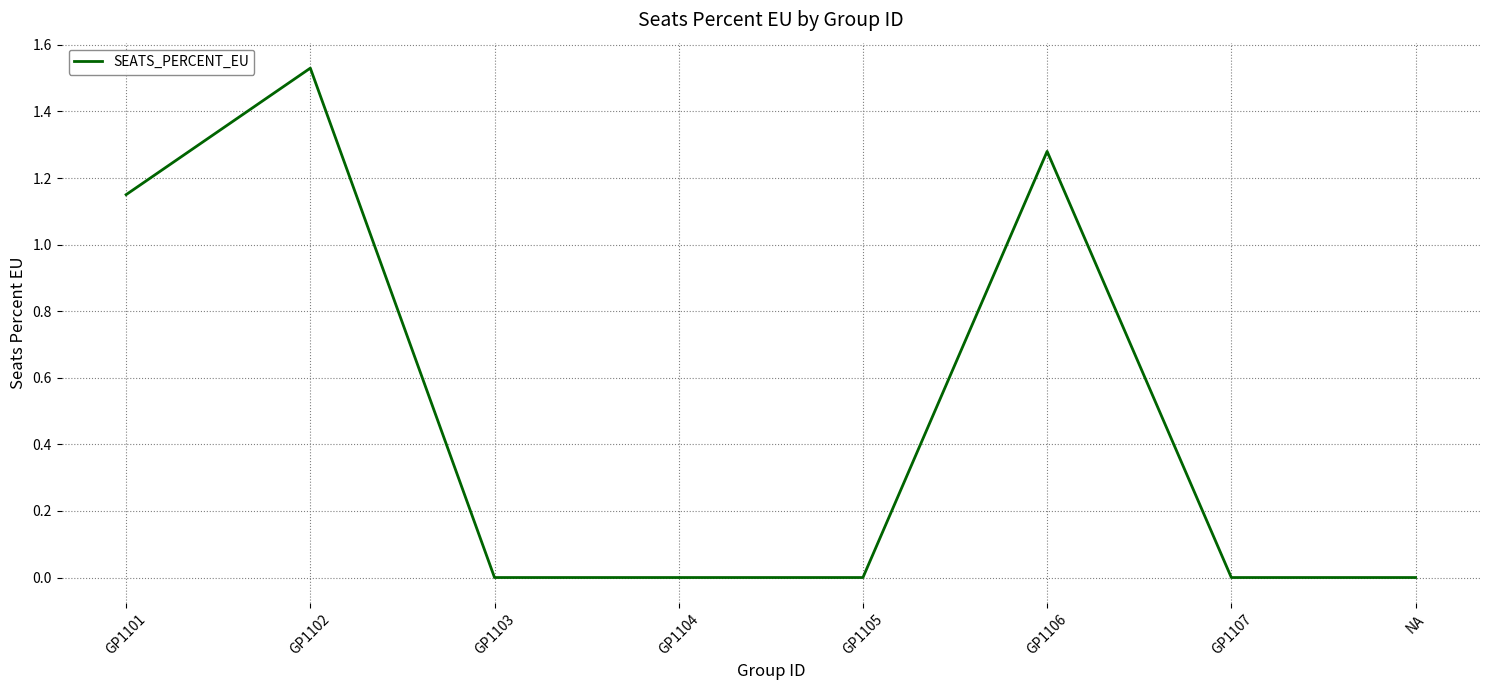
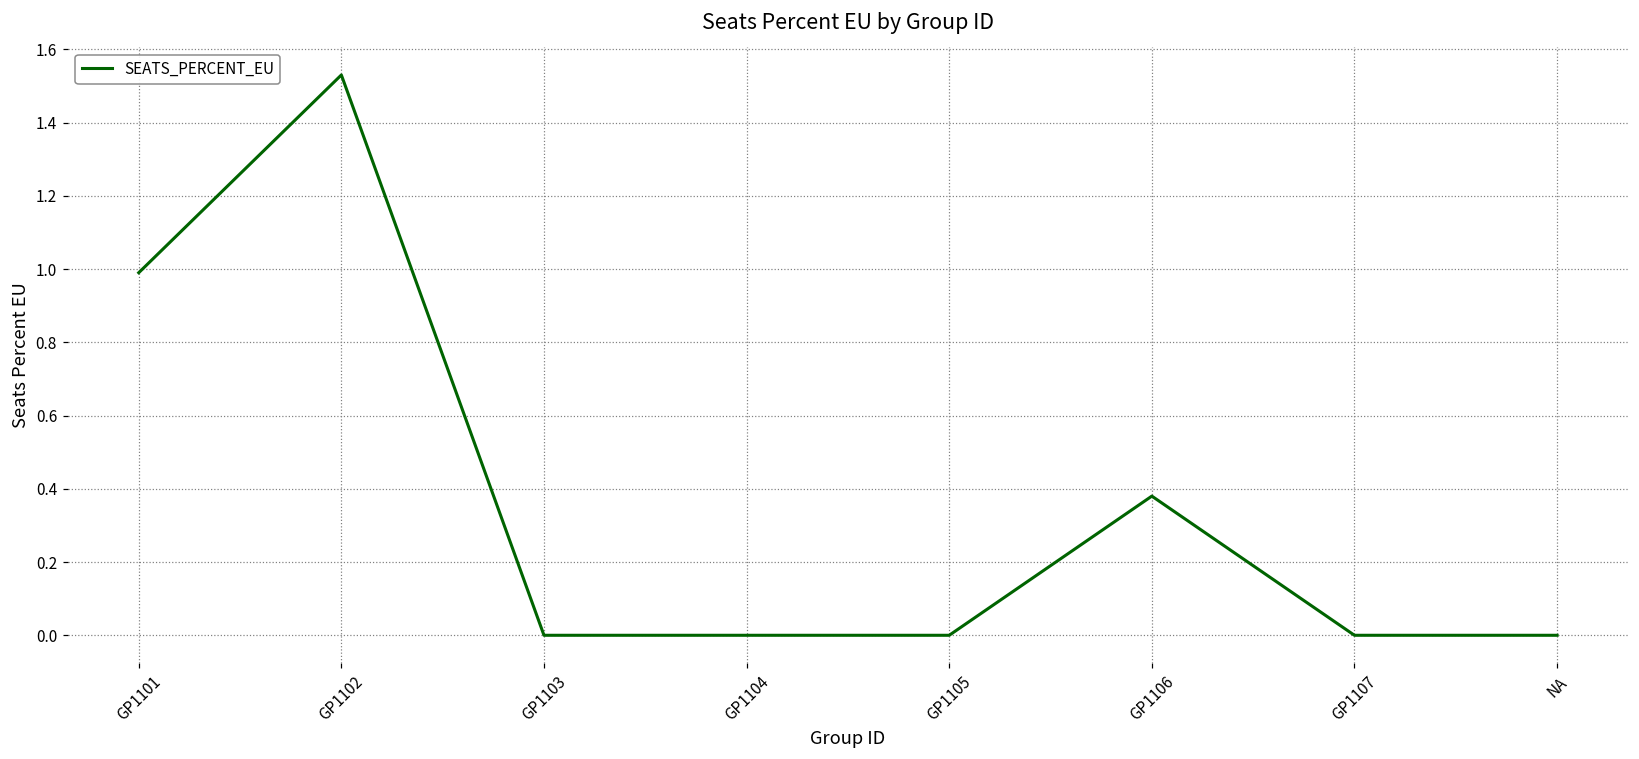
GP1101: 1.15 -> 0.99
GP1106: 1.28 -> 0.38
